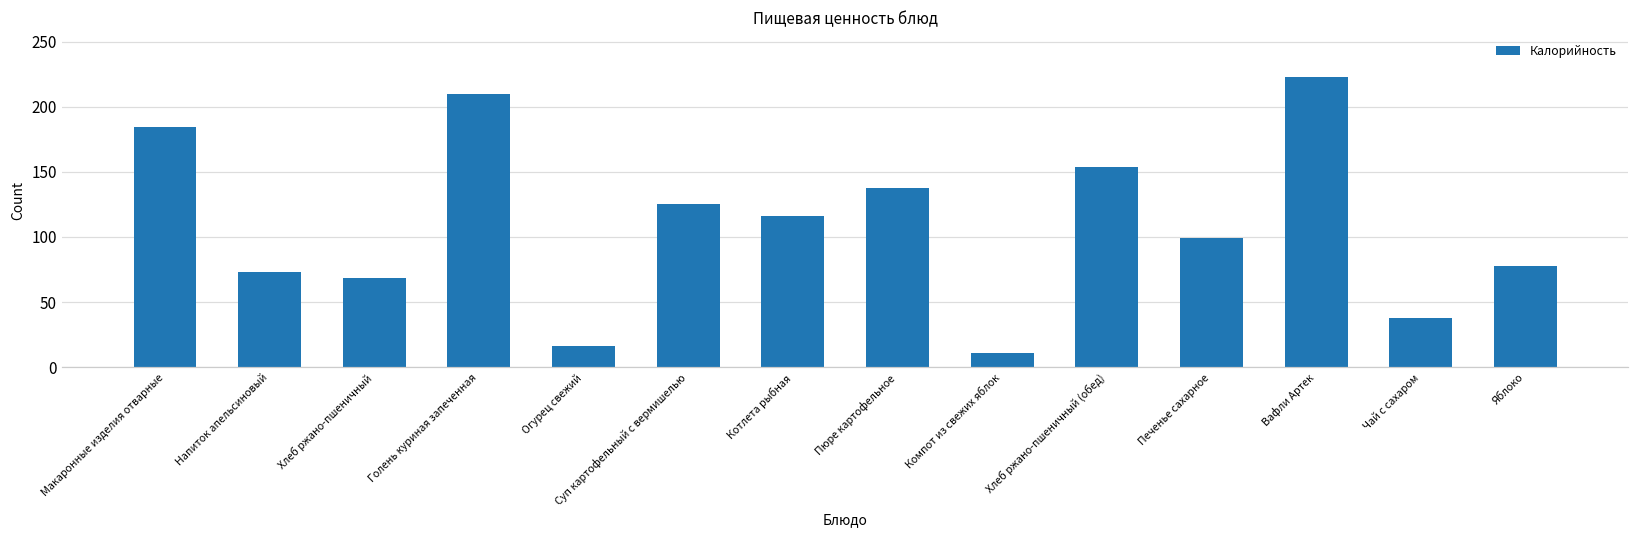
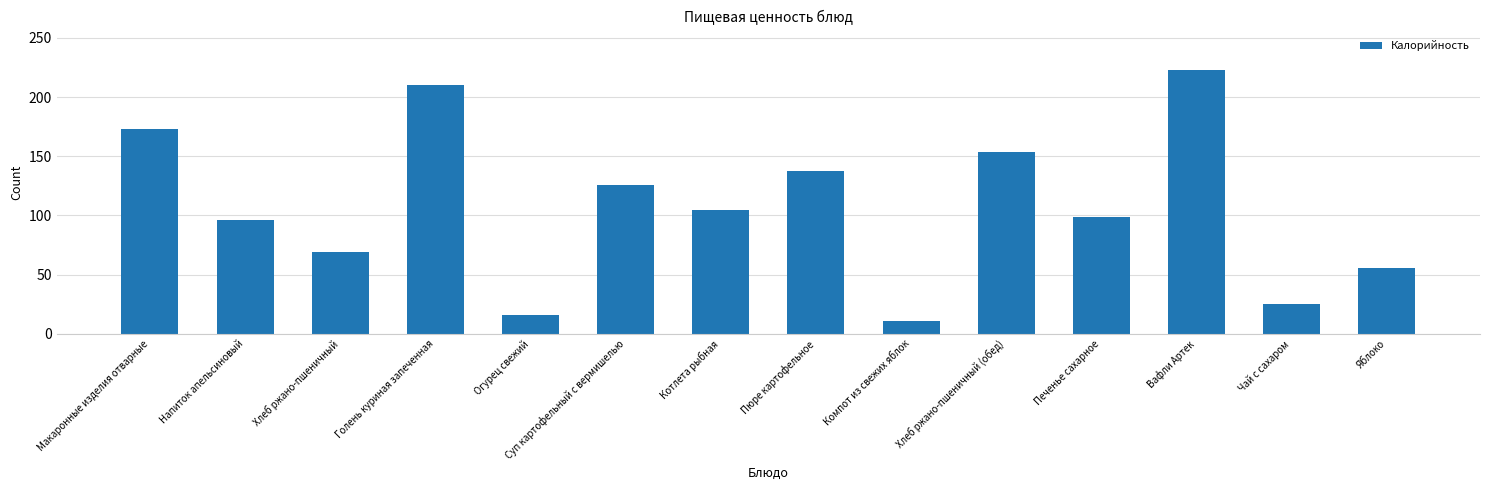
Макаронные изделия отварные: 185 -> 173
Напиток апельсиновый: 73 -> 96
Котлета рыбная: 116 -> 105
Чай с сахаром: 38 -> 25
Яблоко: 78 -> 55
